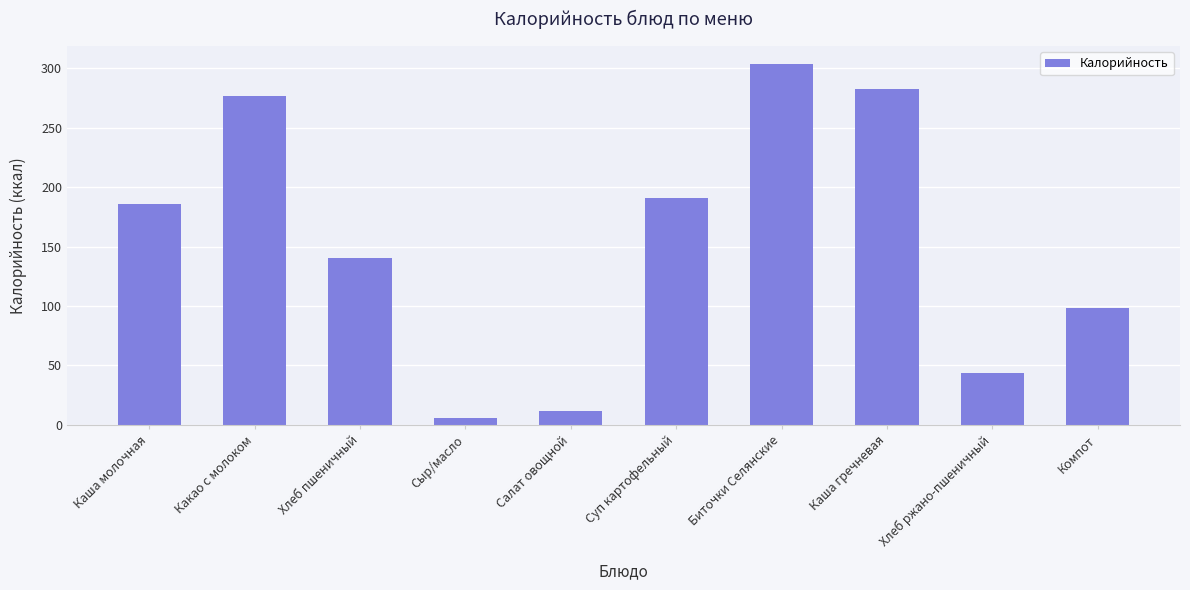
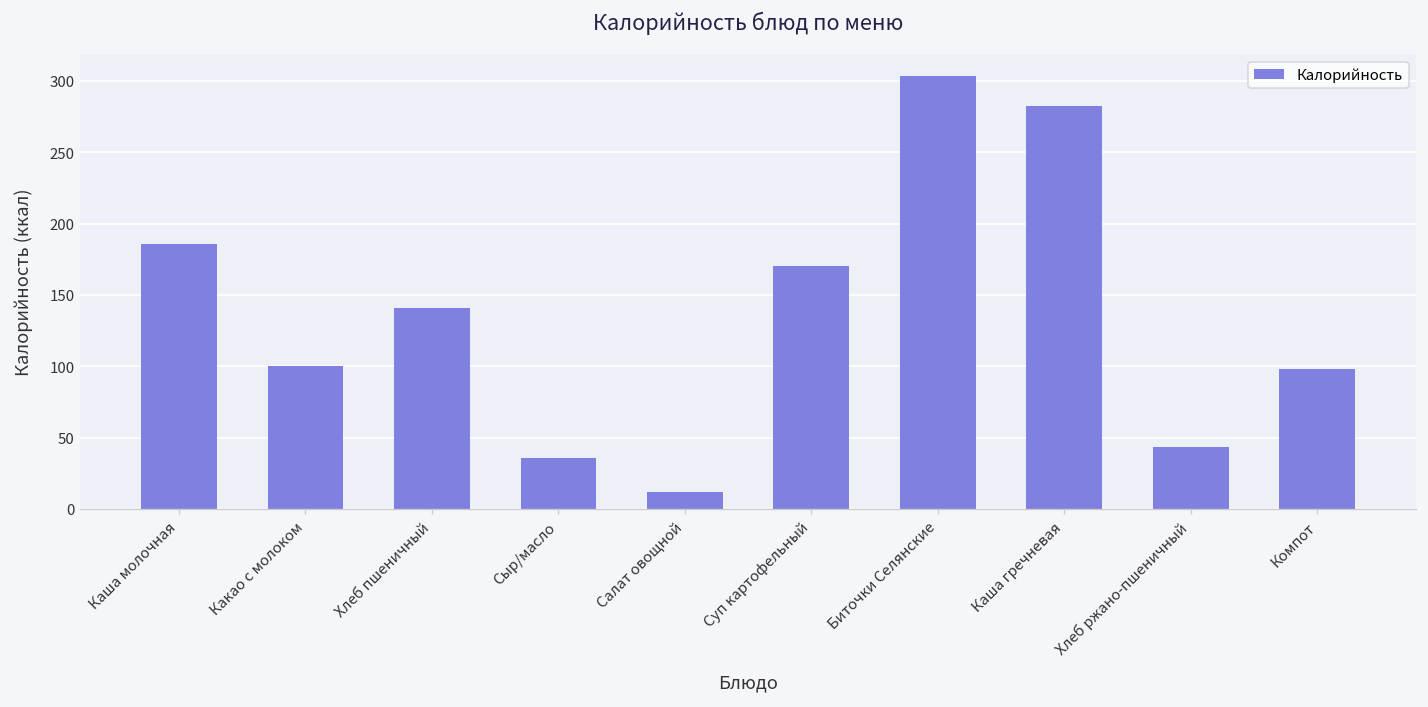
Какао с молоком: 276 -> 100
Сыр/масло: 6 -> 36
Суп картофельный: 191 -> 170
